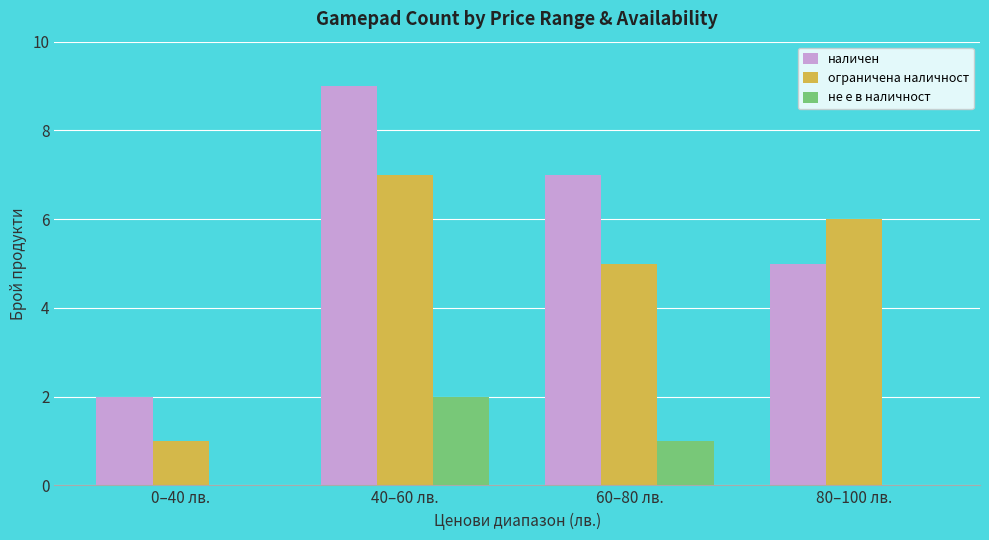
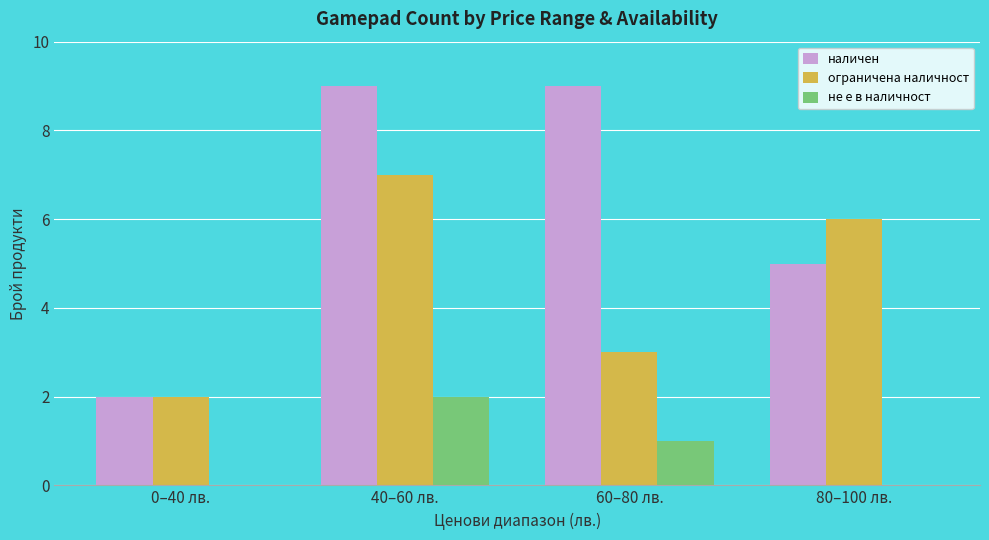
ограничена наличност, 0–40 лв.: 1 -> 2
наличен, 60–80 лв.: 7 -> 9
ограничена наличност, 60–80 лв.: 5 -> 3
